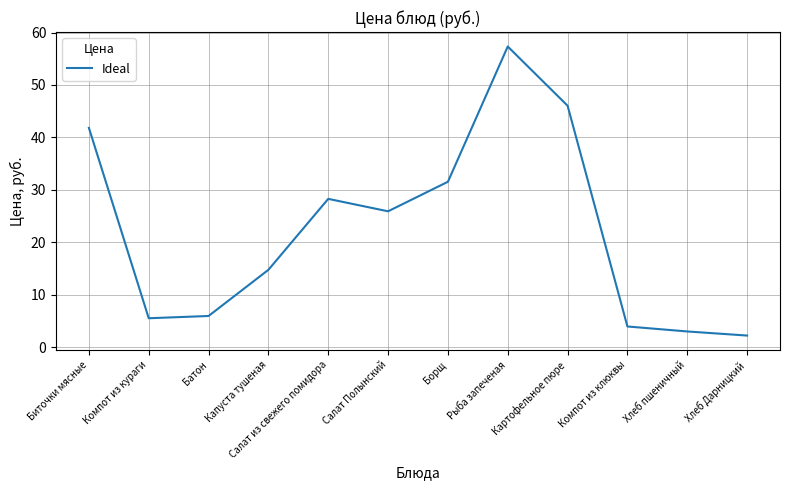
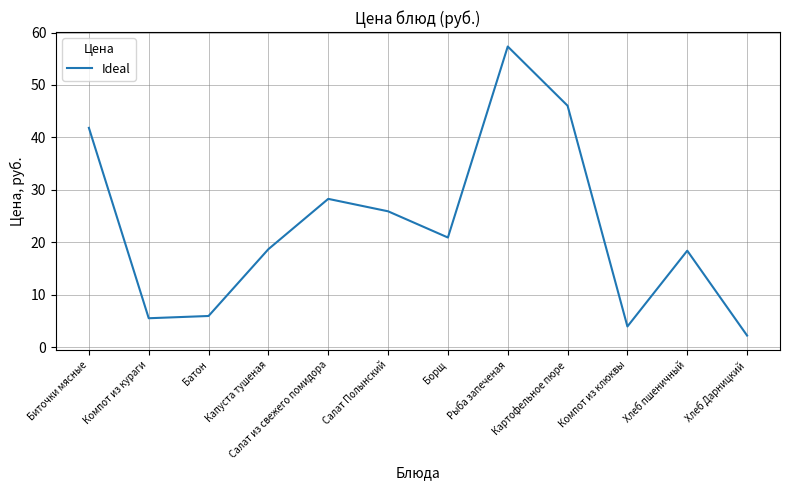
Капуста тушеная: 15 -> 19
Борщ: 32 -> 21
Хлеб пшеничный: 3 -> 18
